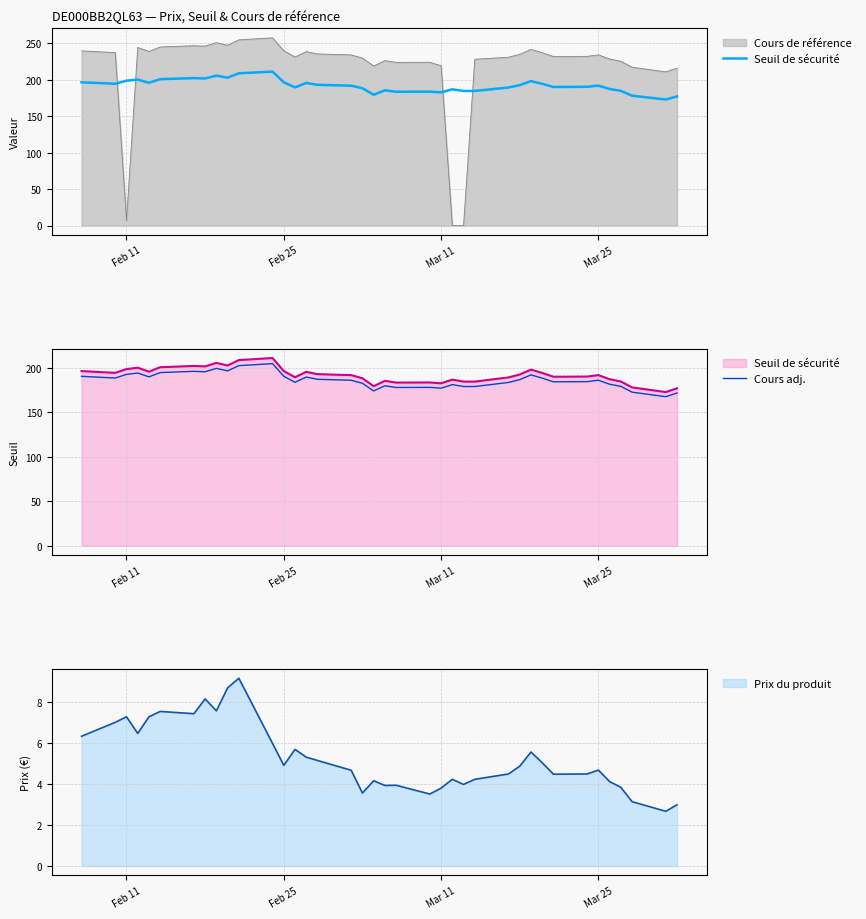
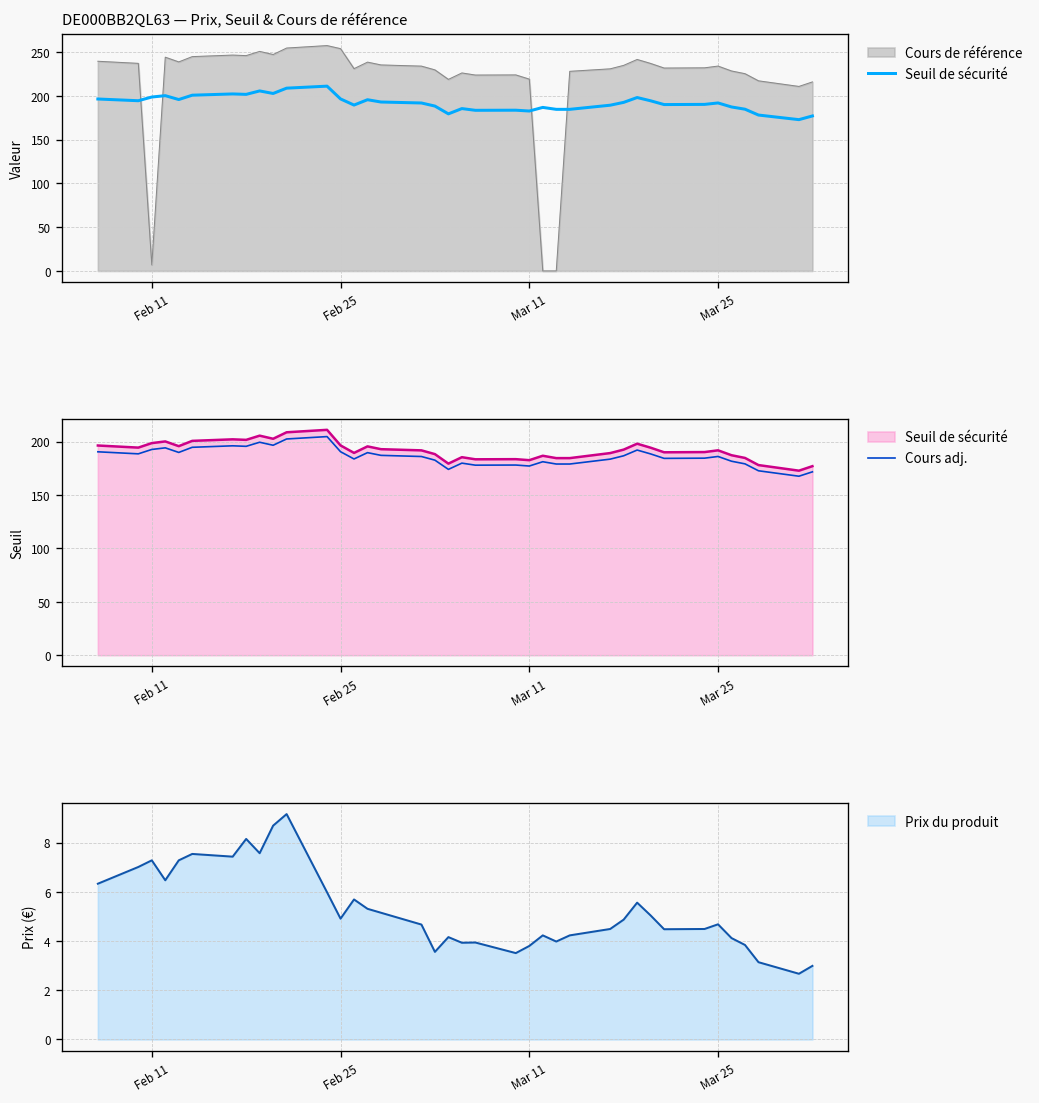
DE000BB2QL63 — Prix, Seuil & Cours de référence, Cours de référence, Feb 25: 240 -> 250
